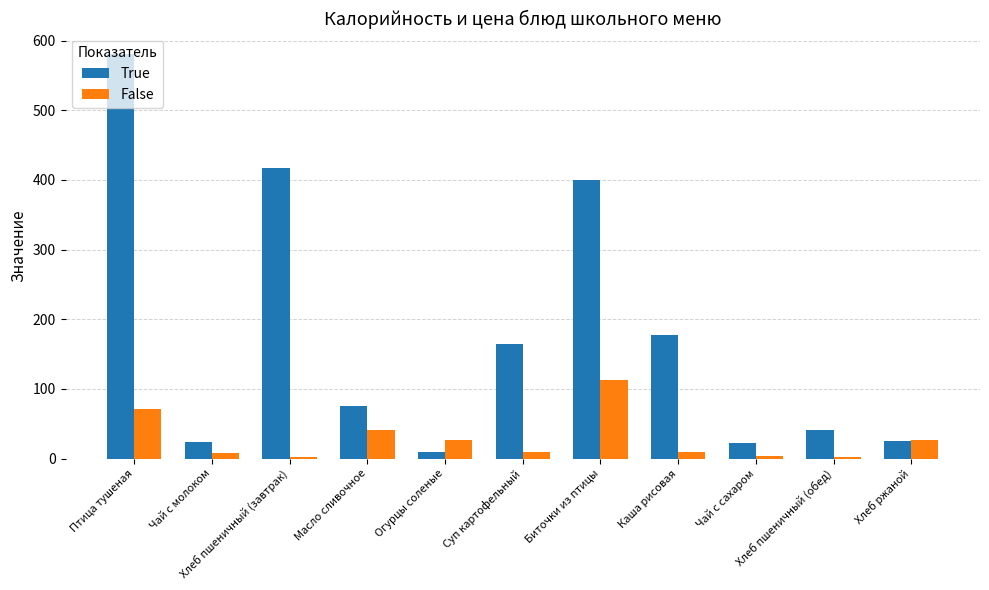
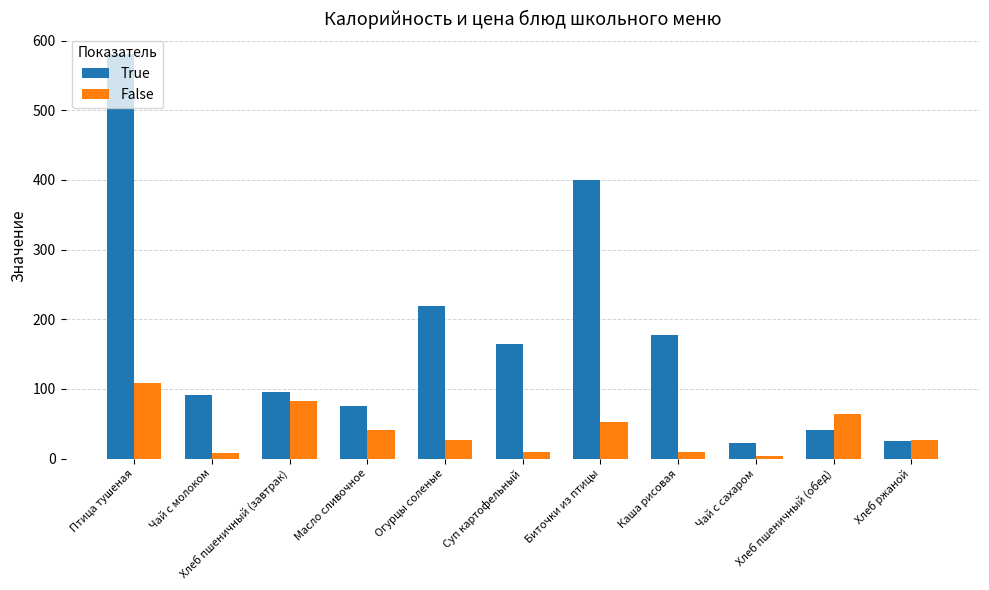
False, Птица тушеная: 70 -> 110
True, Чай с молоком: 20 -> 90
True, Хлеб пшеничный (завтрак): 420 -> 100
False, Хлеб пшеничный (завтрак): 0 -> 80
True, Огурцы соленые: 10 -> 220
False, Биточки из птицы: 110 -> 50
False, Хлеб пшеничный (обед): 0 -> 60
